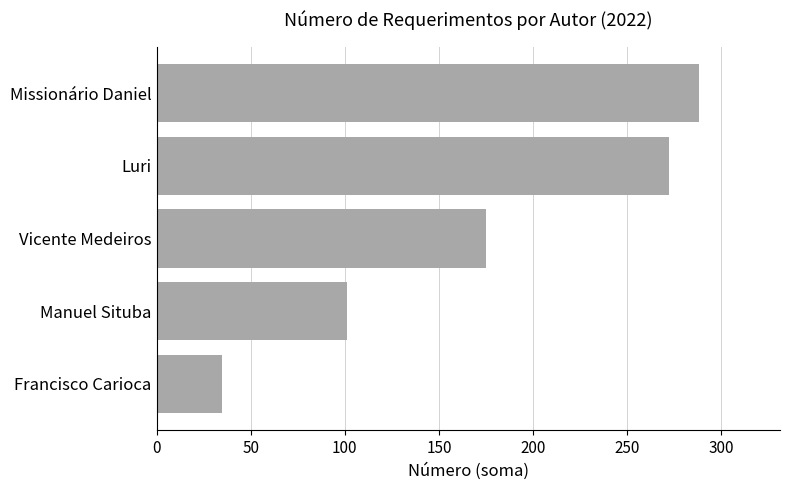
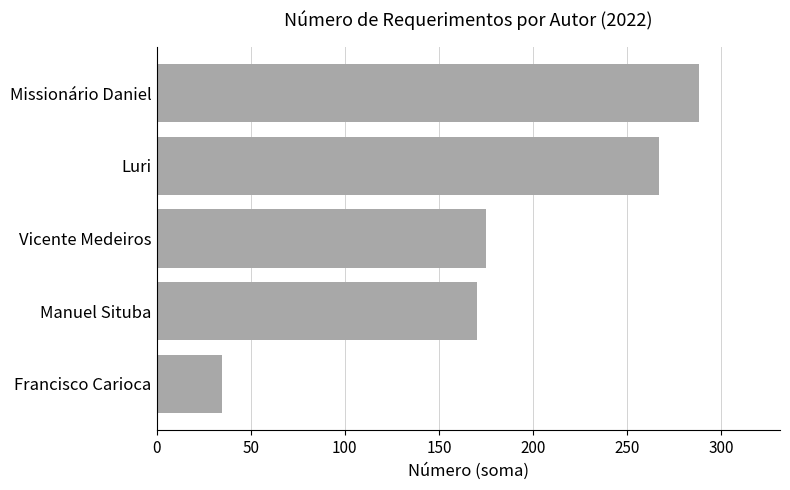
Luri: 272 -> 267
Manuel Situba: 101 -> 170
